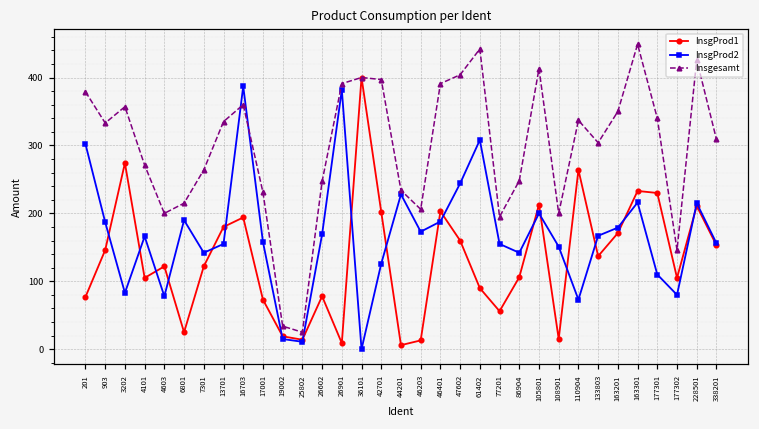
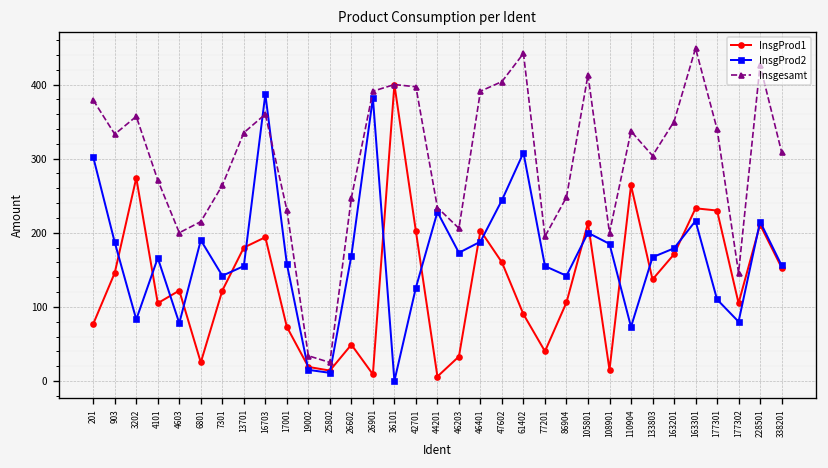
InsgProd1, 26602: 80 -> 50
InsgProd1, 46203: 10 -> 30
InsgProd1, 77201: 60 -> 40
InsgProd2, 108901: 150 -> 190
